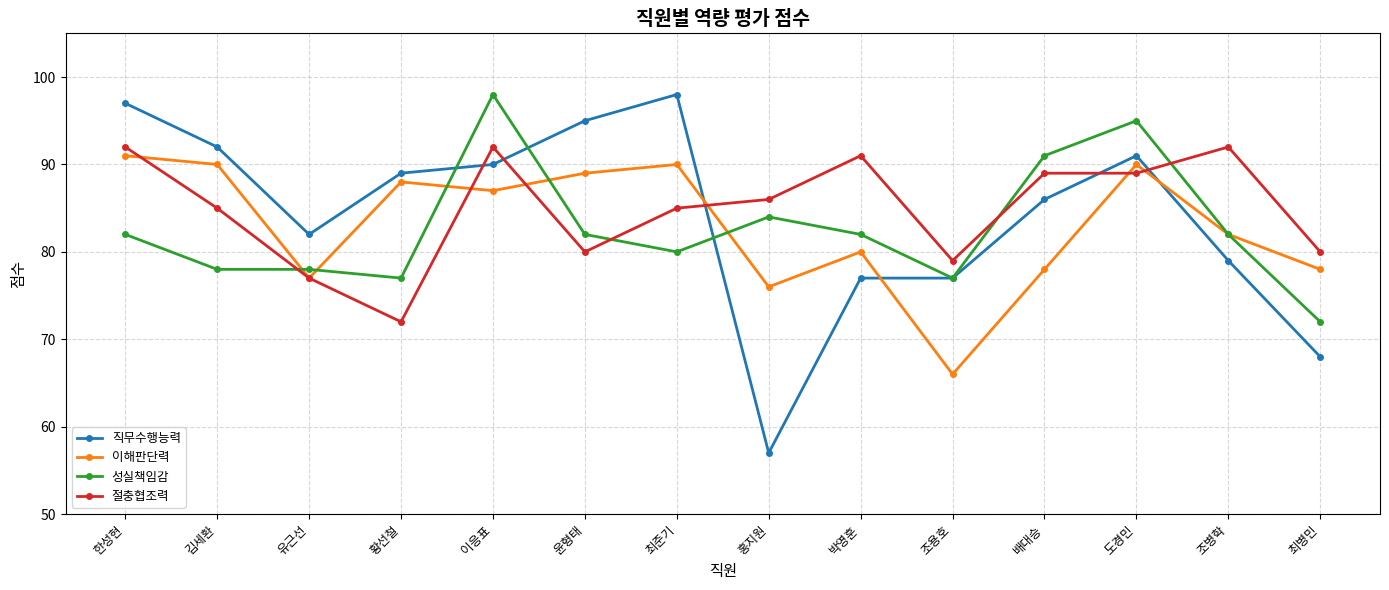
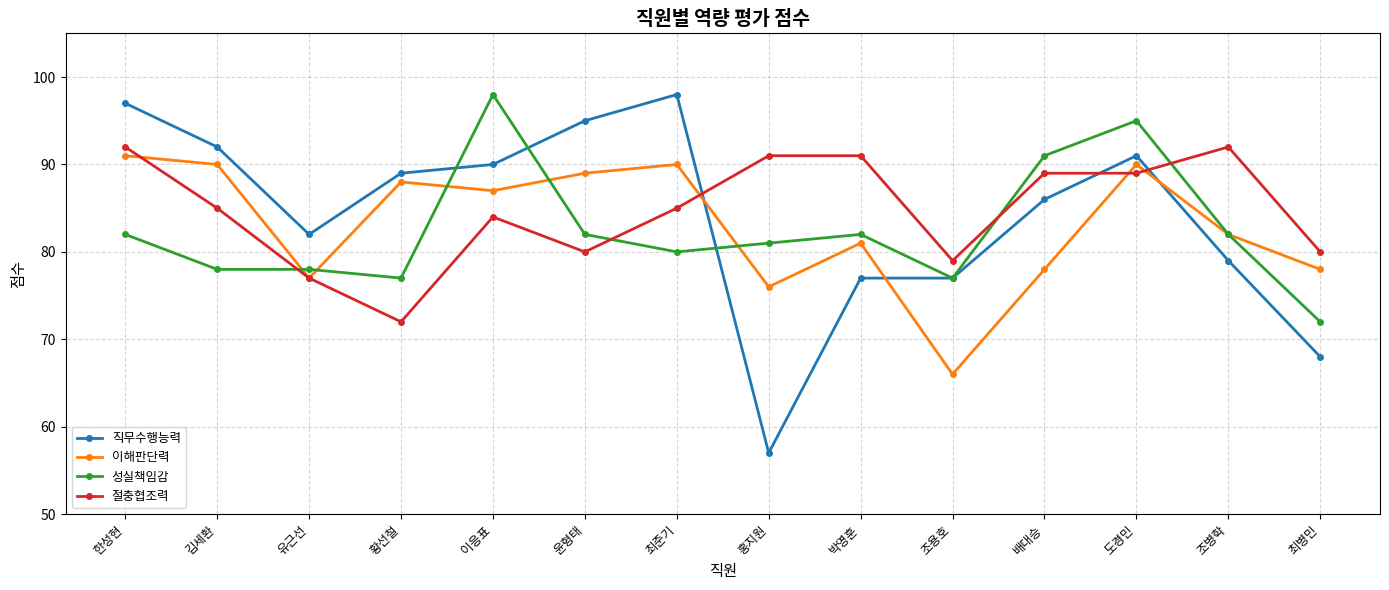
절충협조력, 이응표: 92 -> 84
성실책임감, 홍지원: 84 -> 81
절충협조력, 홍지원: 86 -> 91
이해판단력, 박영훈: 80 -> 81
